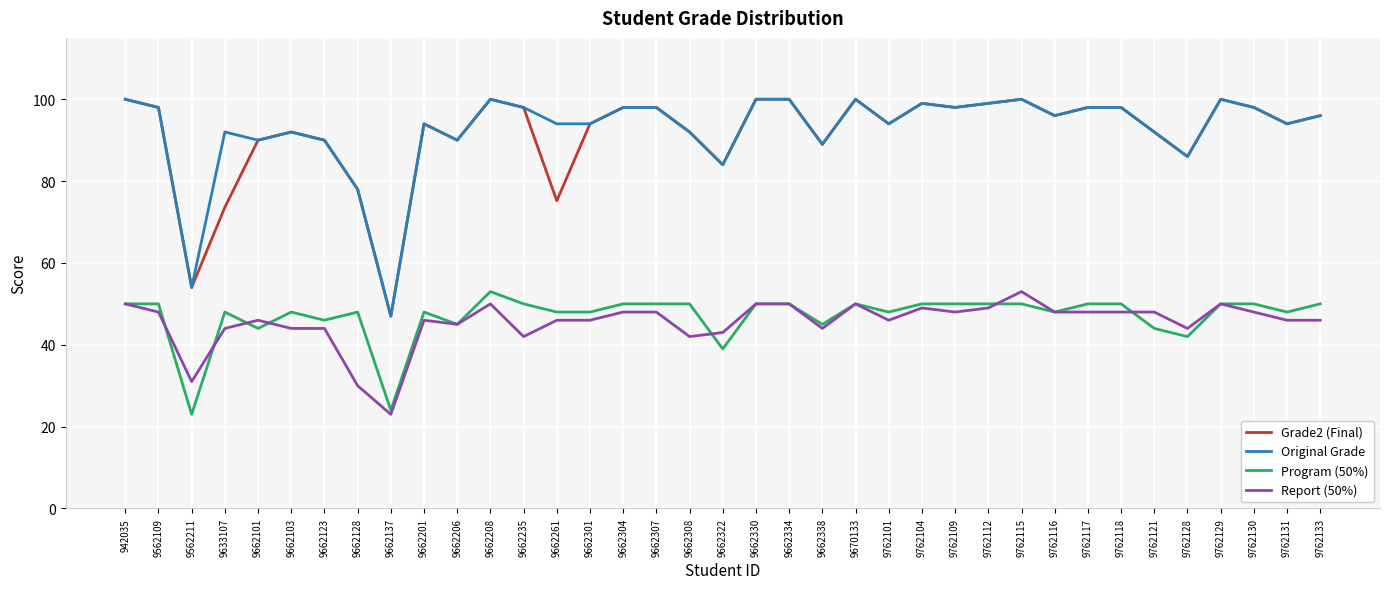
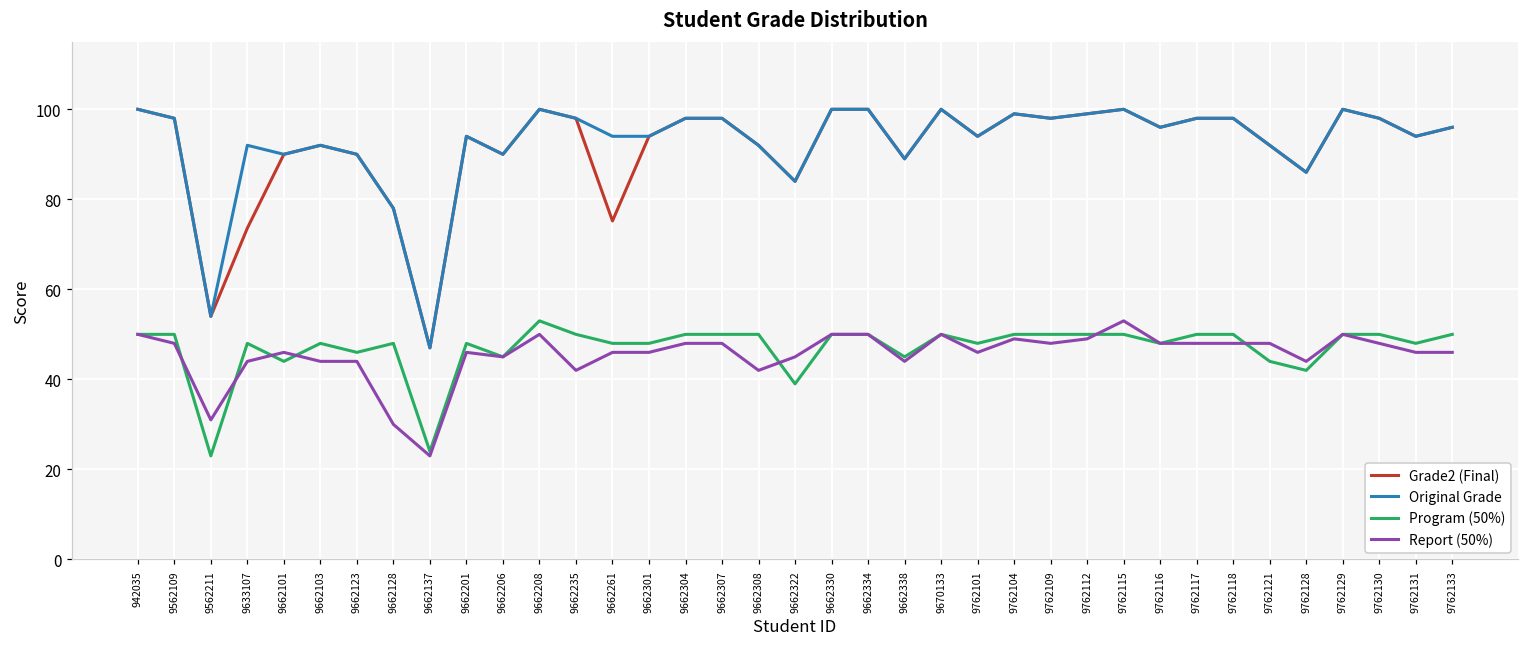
Report (50%), 9662322: 43 -> 45
